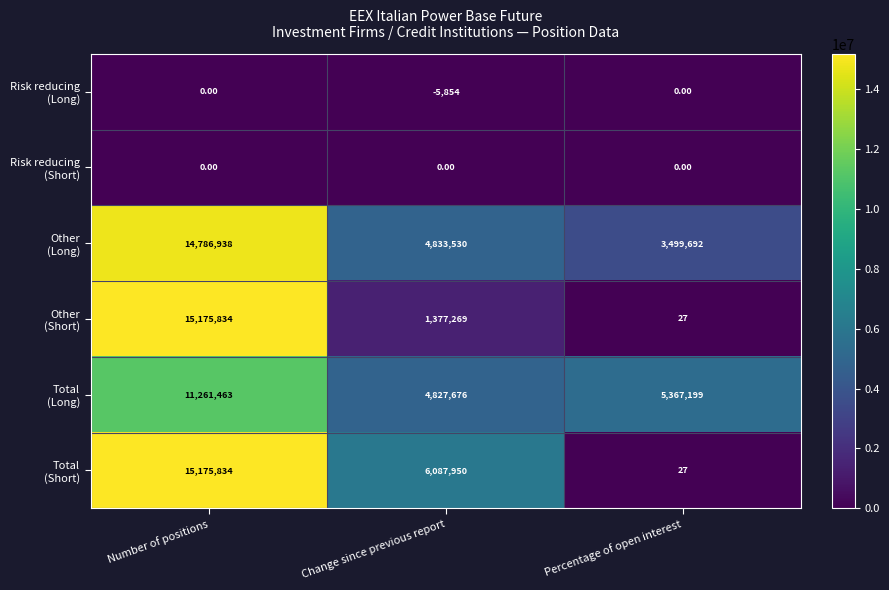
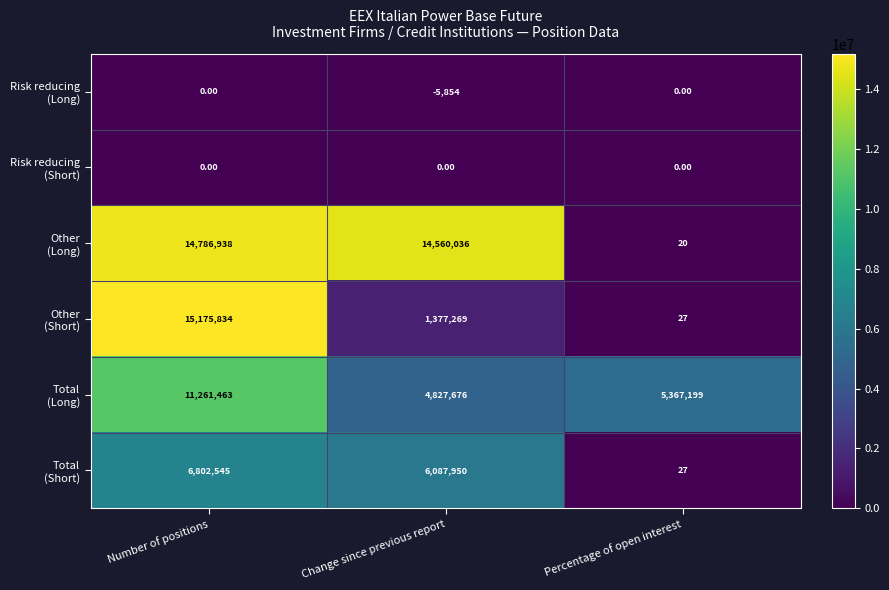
Other (Long), Change since previous report: 4,833,530 -> 14,560,036
Other (Long), Percentage of open interest: 3,499,692 -> 20
Total (Short), Number of positions: 15,175,834 -> 6,802,545
